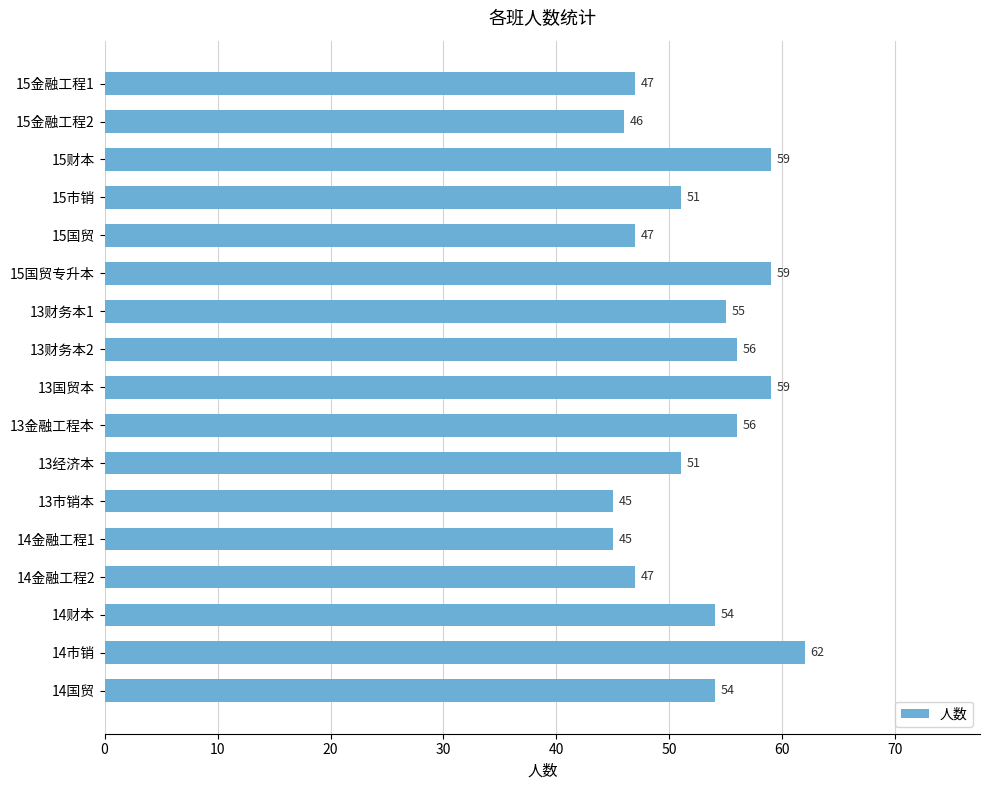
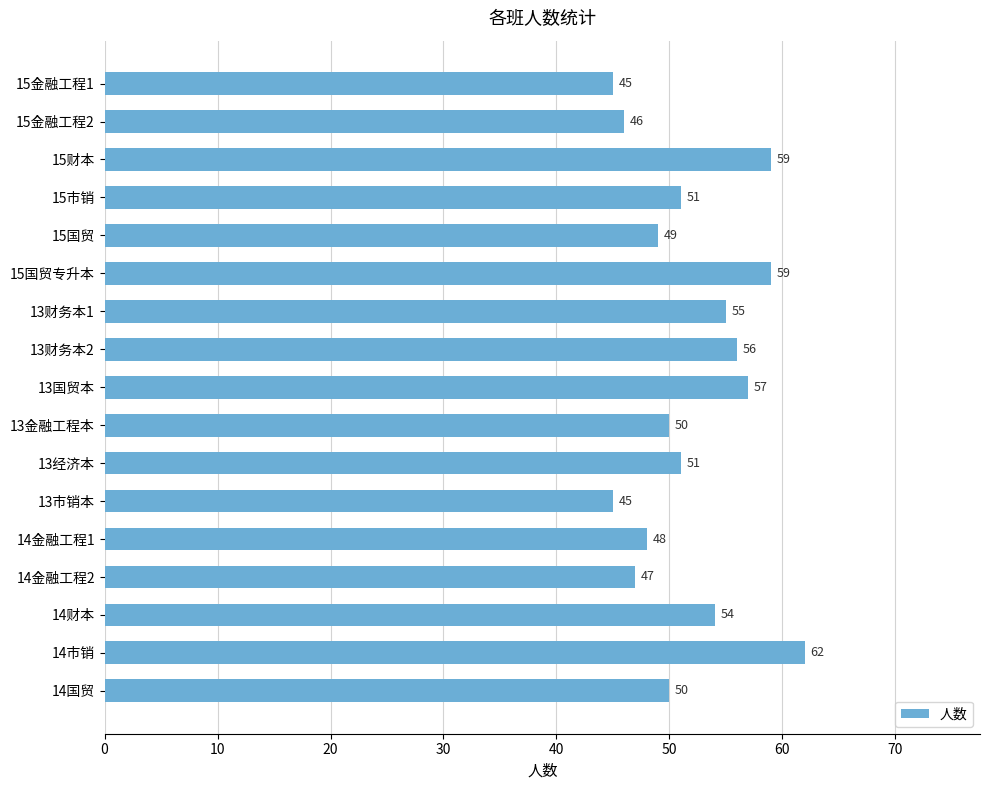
15金融工程1: 47 -> 45
15国贸: 47 -> 49
13国贸本: 59 -> 57
13金融工程本: 56 -> 50
14金融工程1: 45 -> 48
14国贸: 54 -> 50
